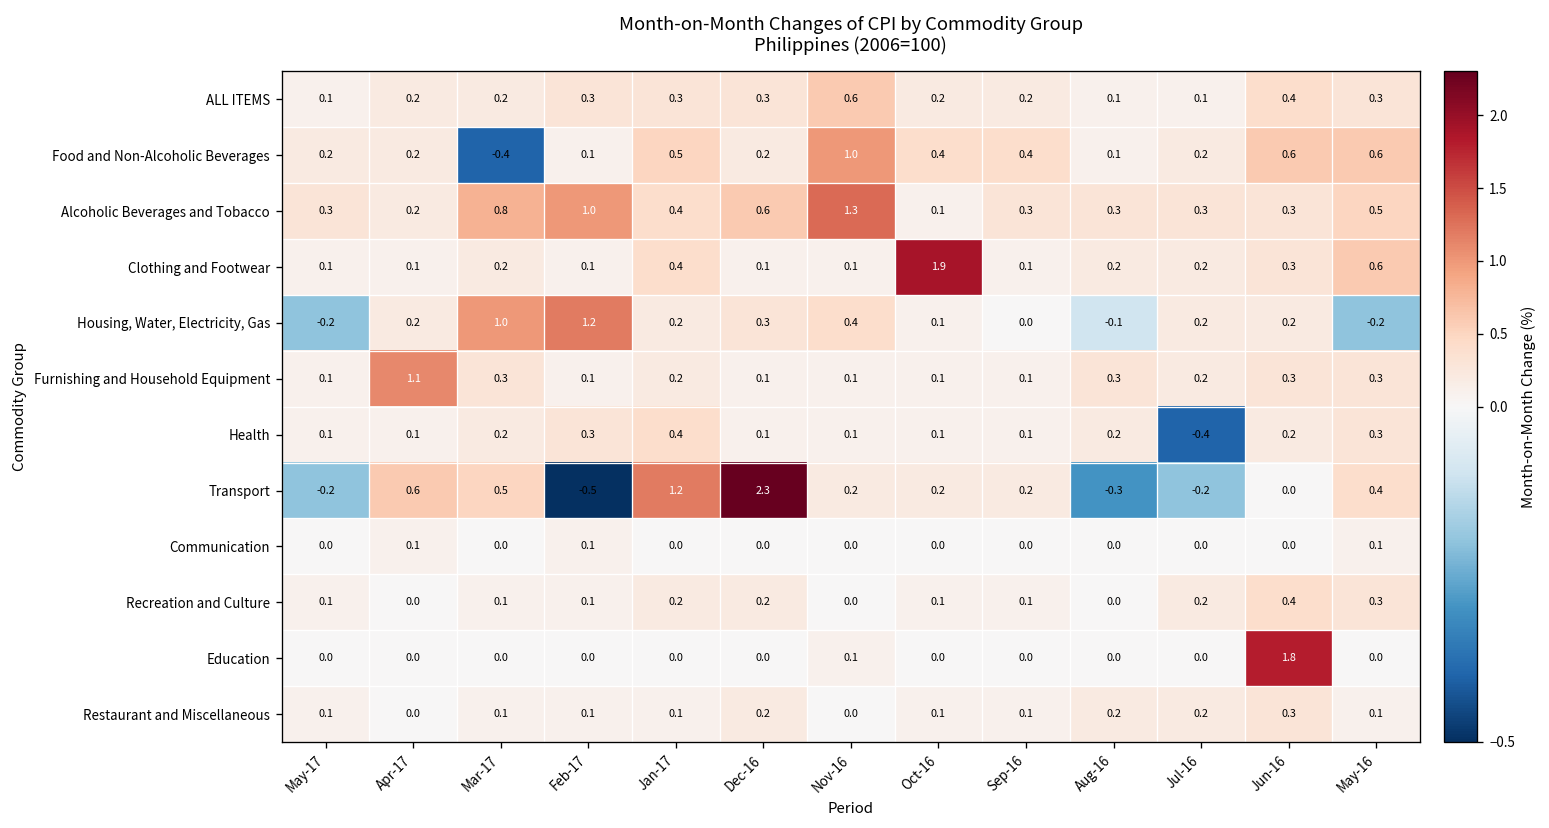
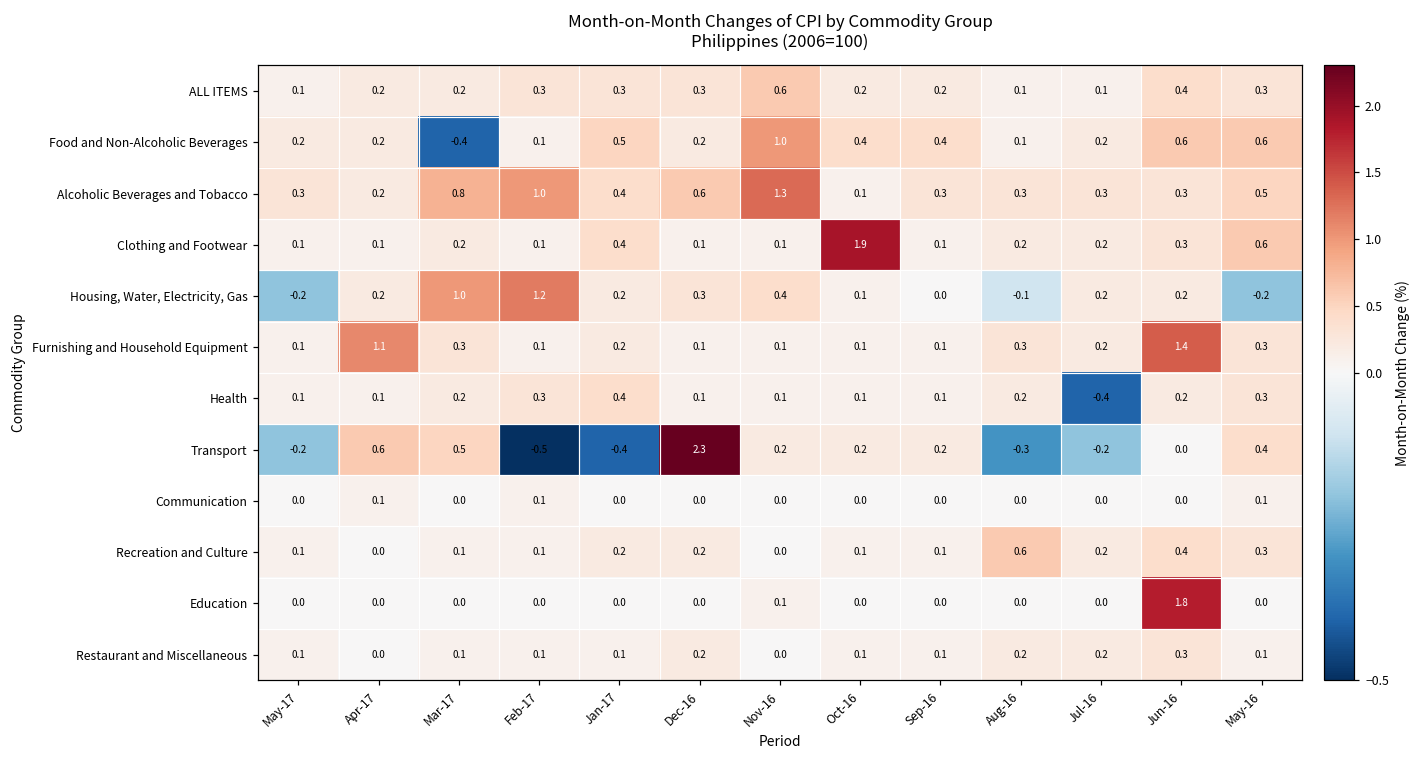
Furnishing and Household Equipment, Jun-16: 0.3 -> 1.4
Transport, Jan-17: 1.2 -> -0.4
Recreation and Culture, Aug-16: 0.0 -> 0.6
